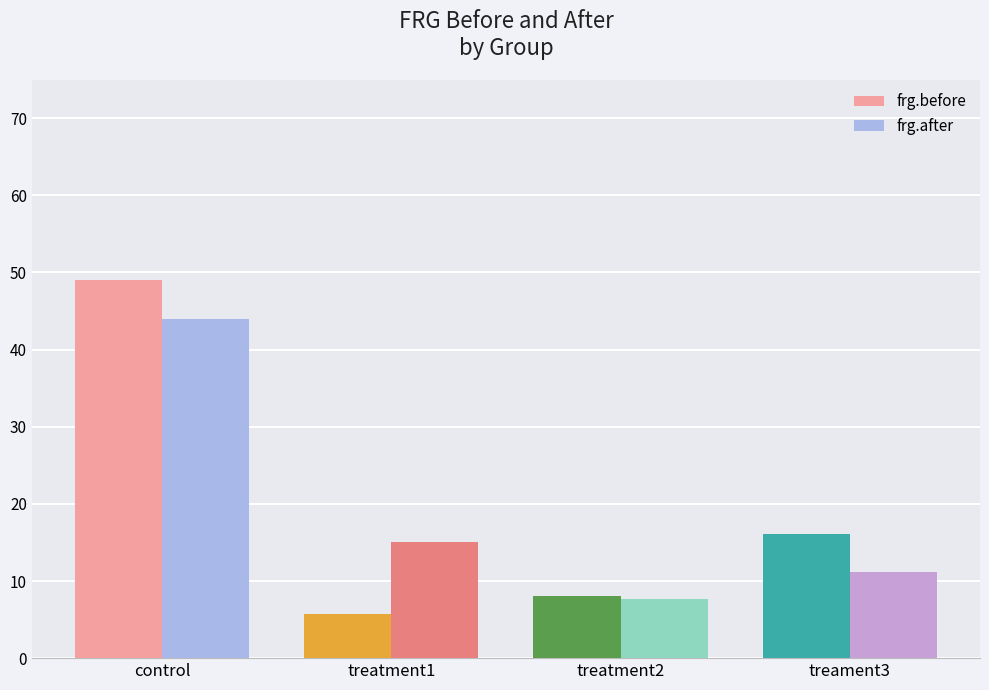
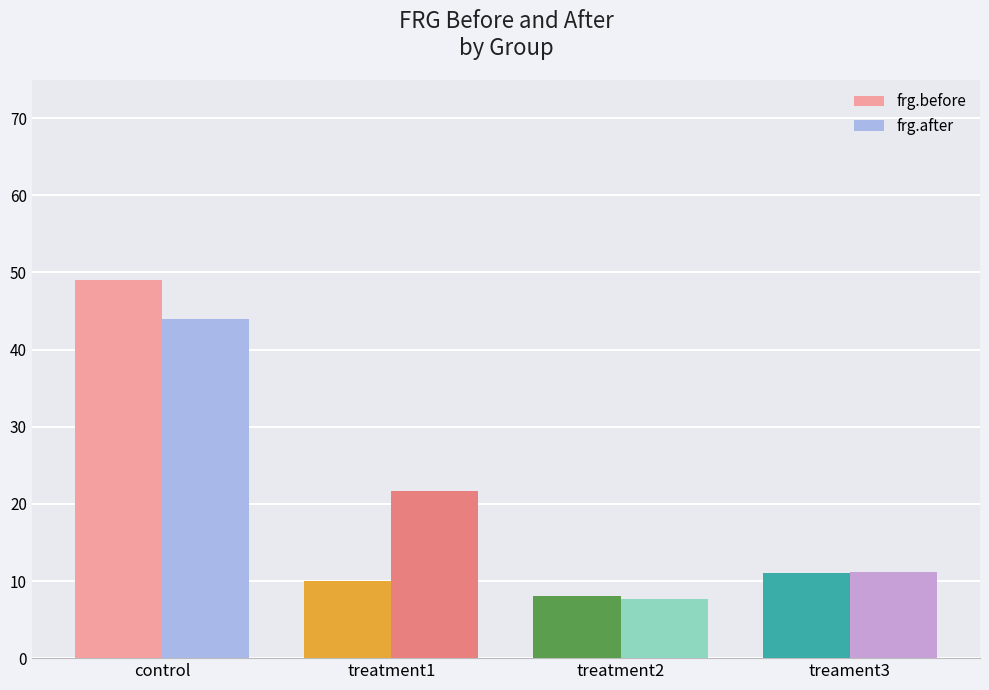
frg.before, treatment1: 6 -> 10
frg.after, treatment1: 15 -> 22
frg.before, treament3: 16 -> 11
